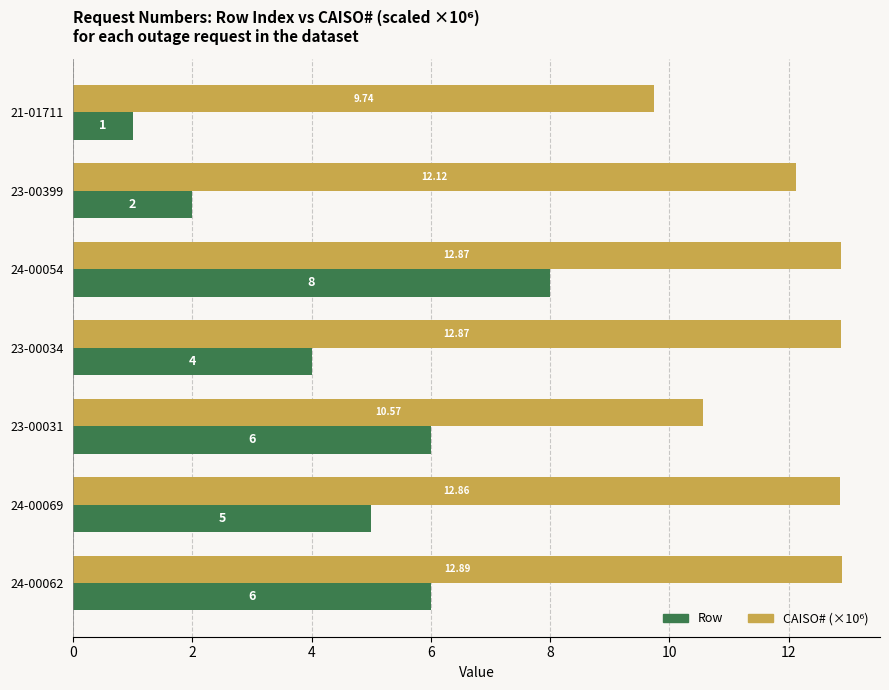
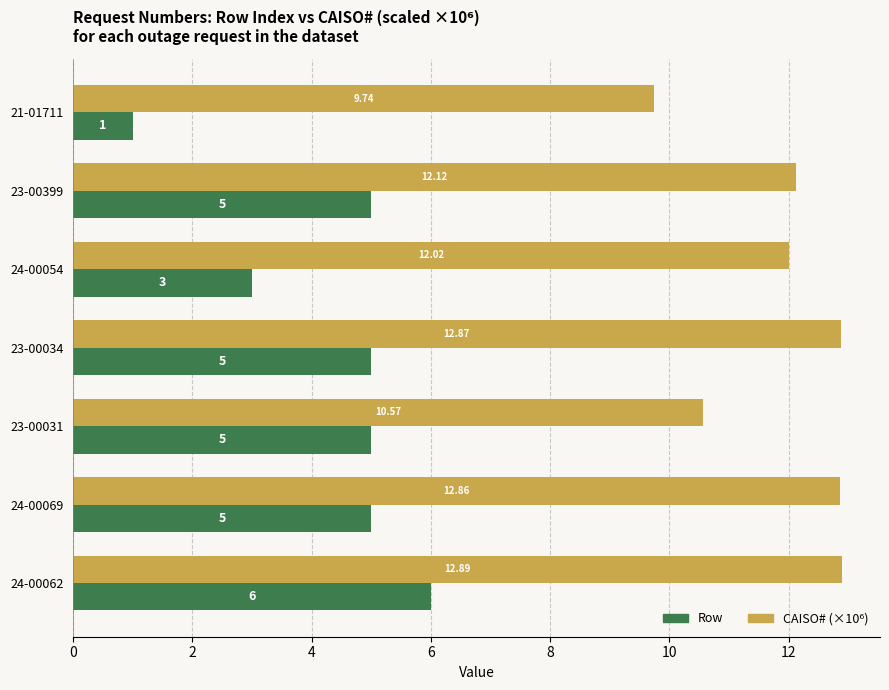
Row, 23-00399: 2 -> 5
CAISO# (×10⁶), 24-00054: 12.87 -> 12.02
Row, 24-00054: 8 -> 3
Row, 23-00034: 4 -> 5
Row, 23-00031: 6 -> 5
